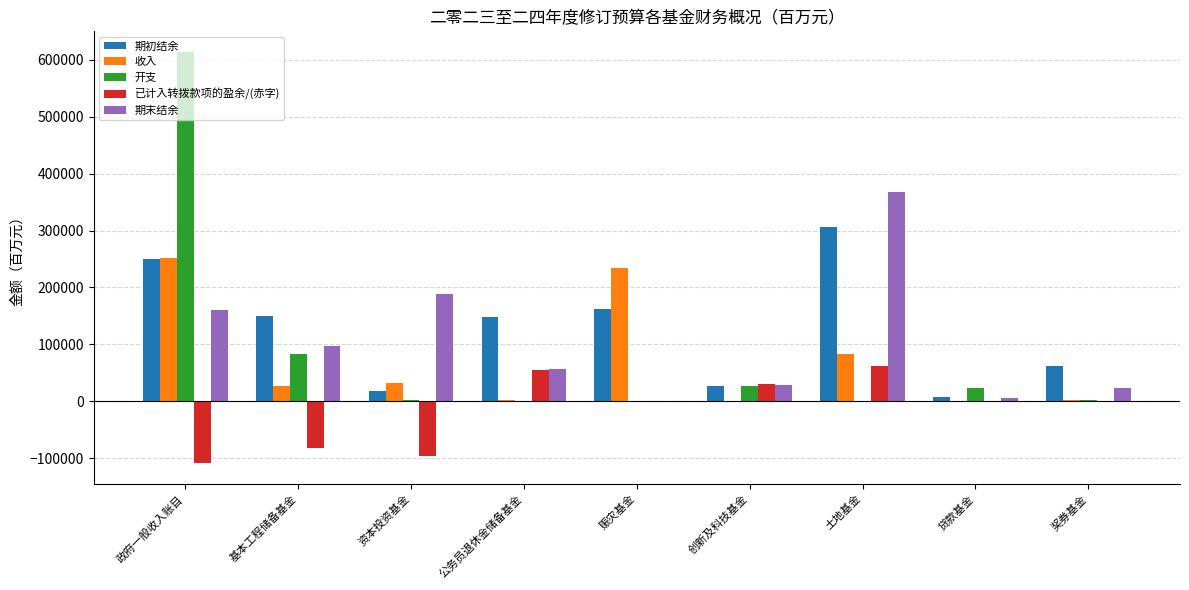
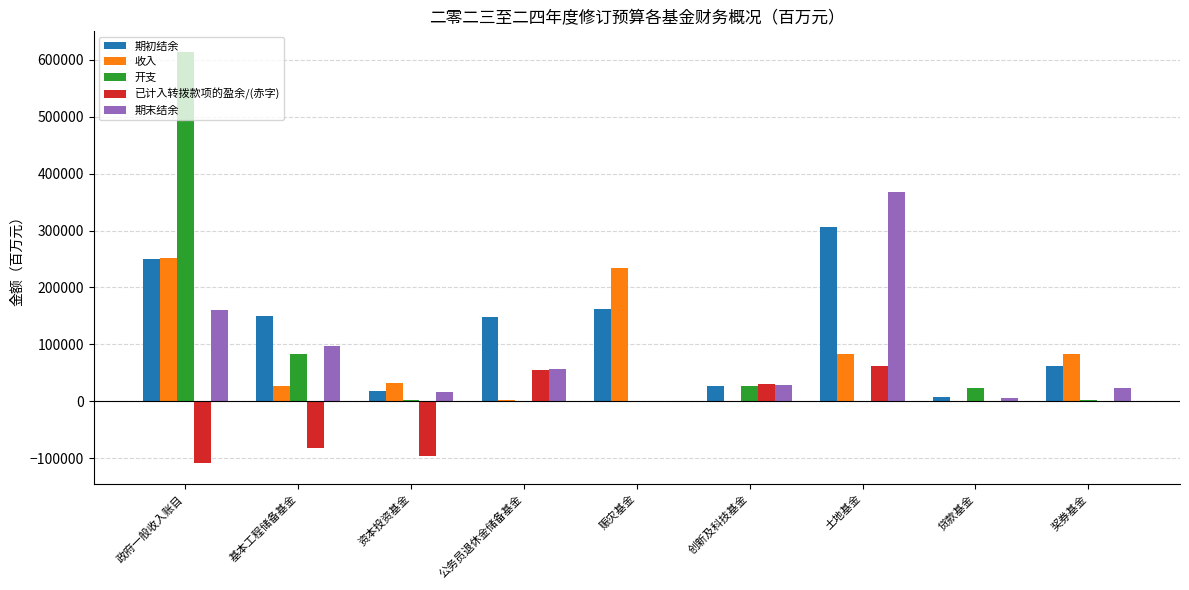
期末结余, 资本投资基金: 190000 -> 20000
收入, 奖券基金: 0 -> 80000
